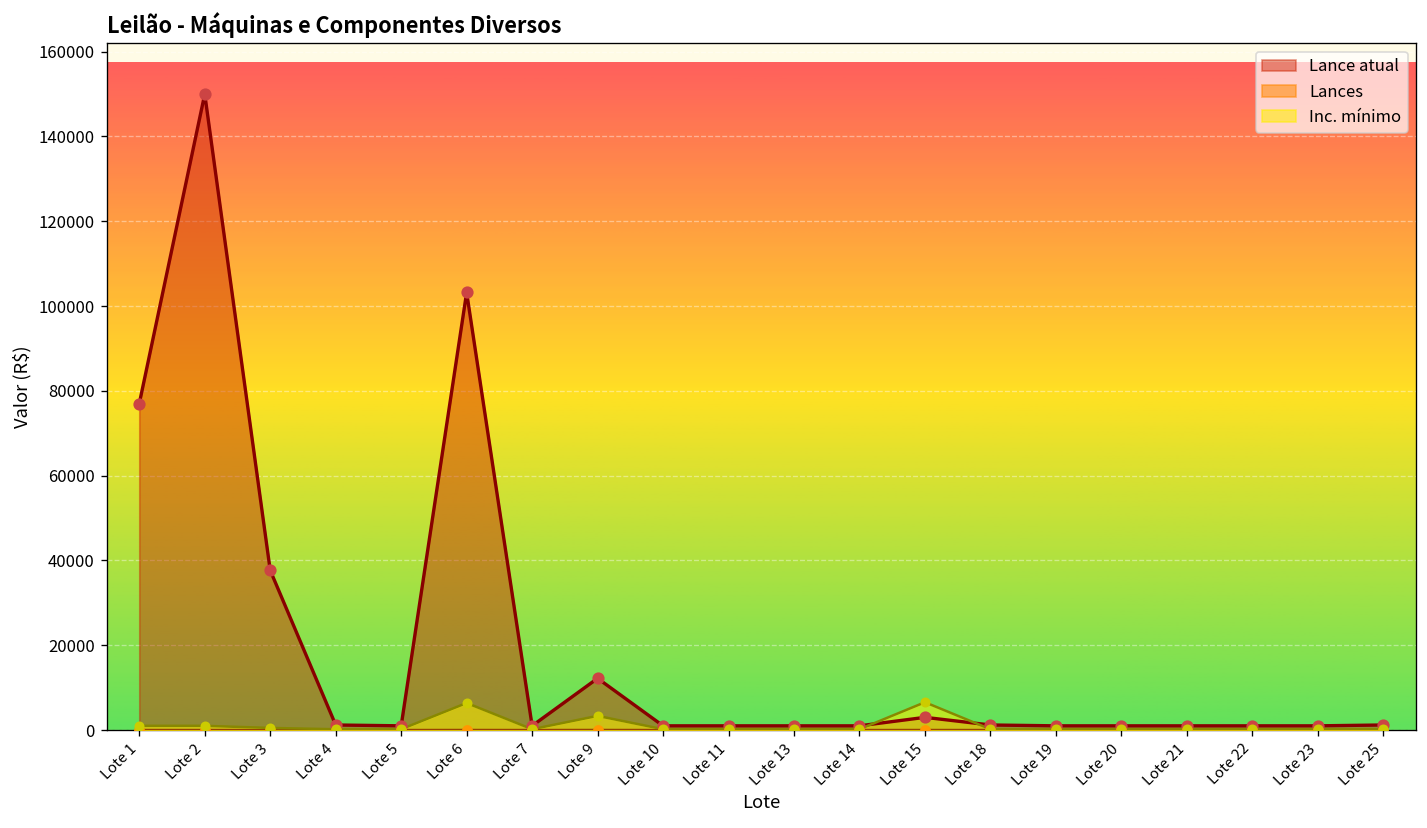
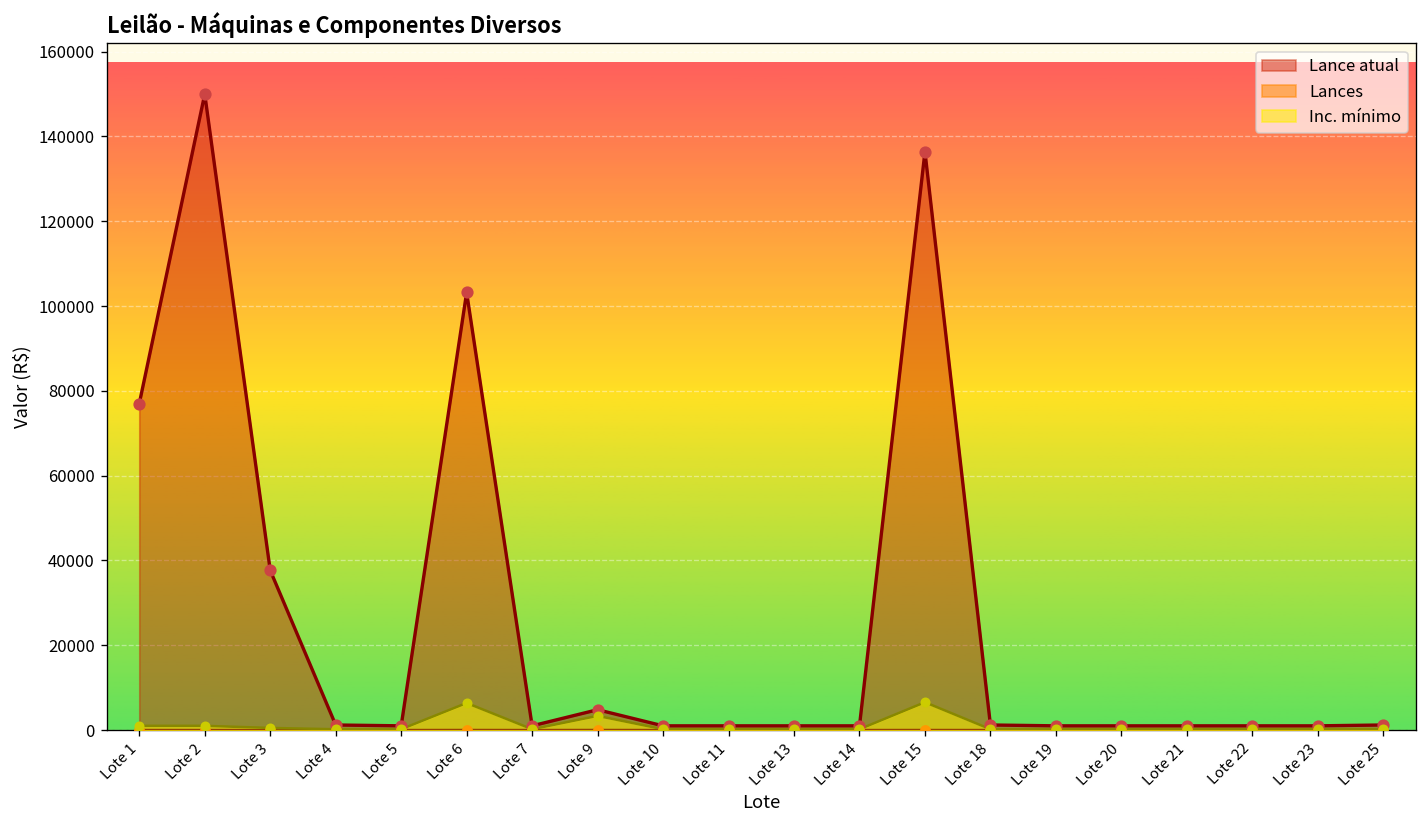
Lance atual, Lote 9: 12000 -> 5000
Lance atual, Lote 15: 3000 -> 136000
